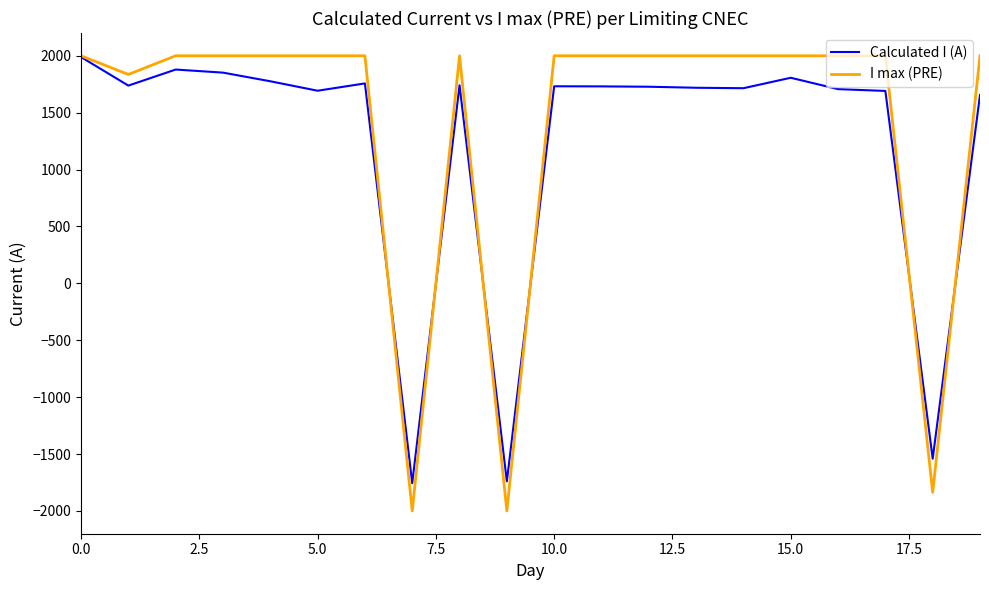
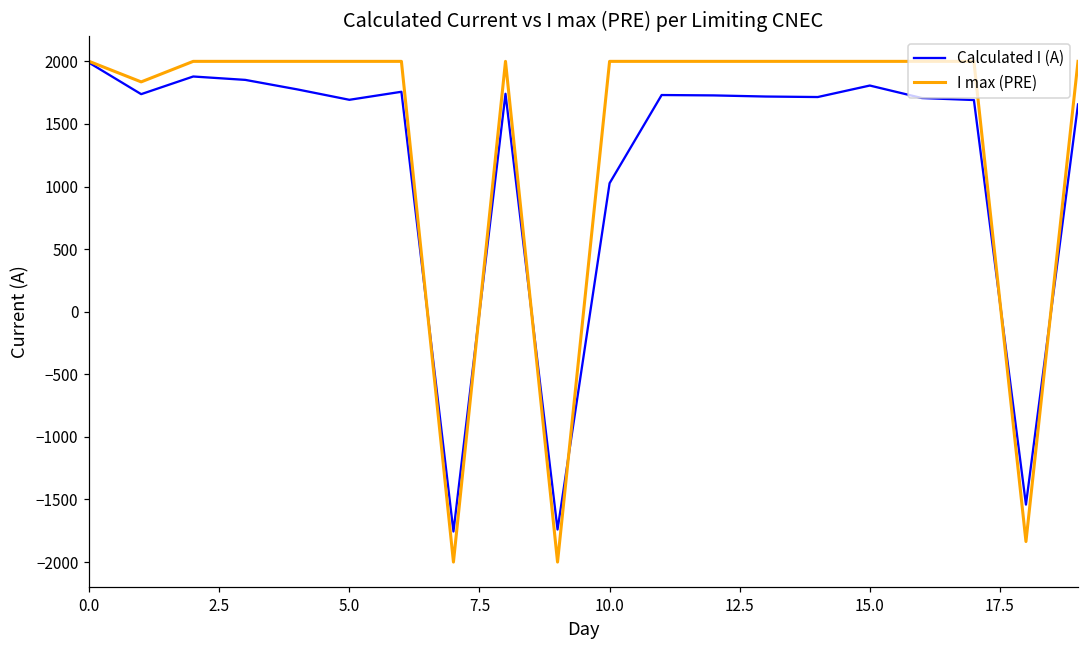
Calculated I (A), 10.0: 1730 -> 1030
